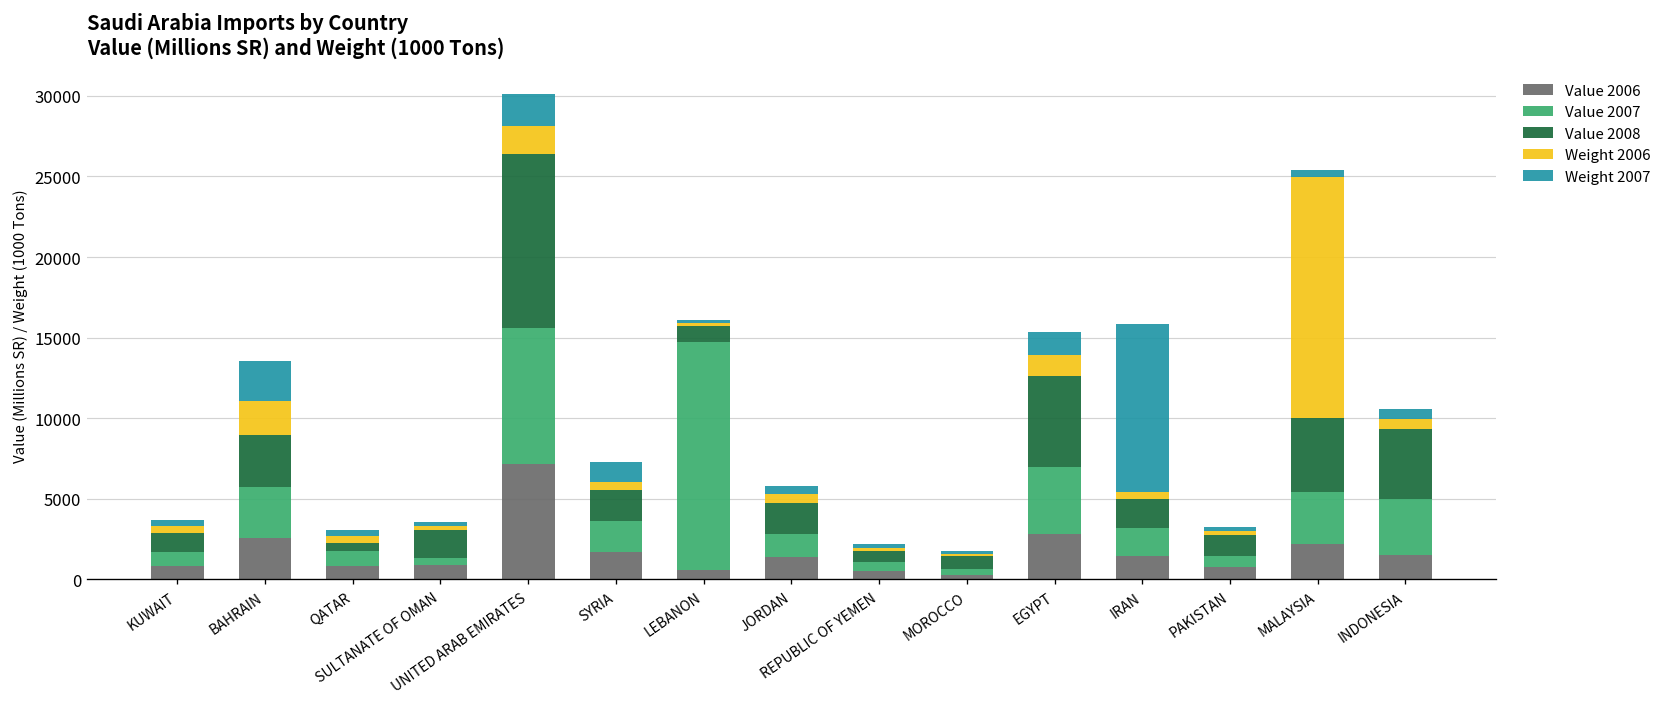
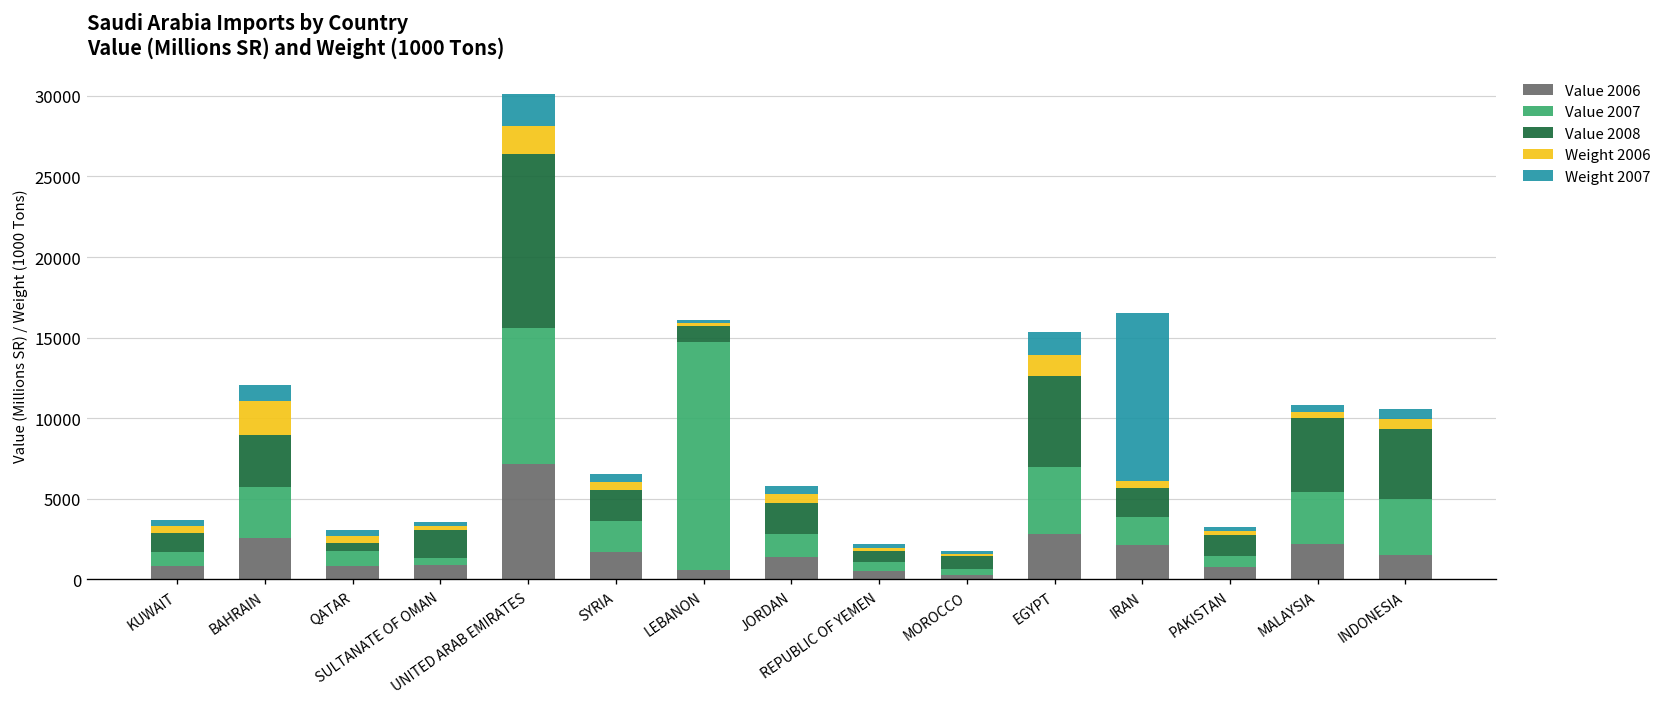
Weight 2007, BAHRAIN: 2400 -> 900
Weight 2007, SYRIA: 1300 -> 500
Value 2006, IRAN: 1400 -> 2100
Weight 2006, MALAYSIA: 15000 -> 400
